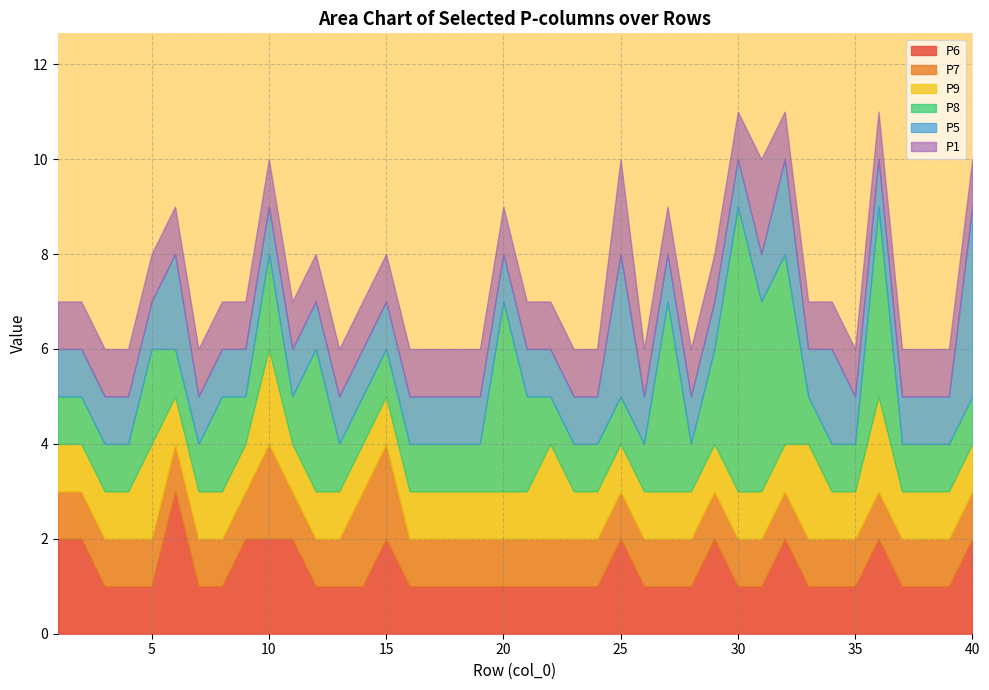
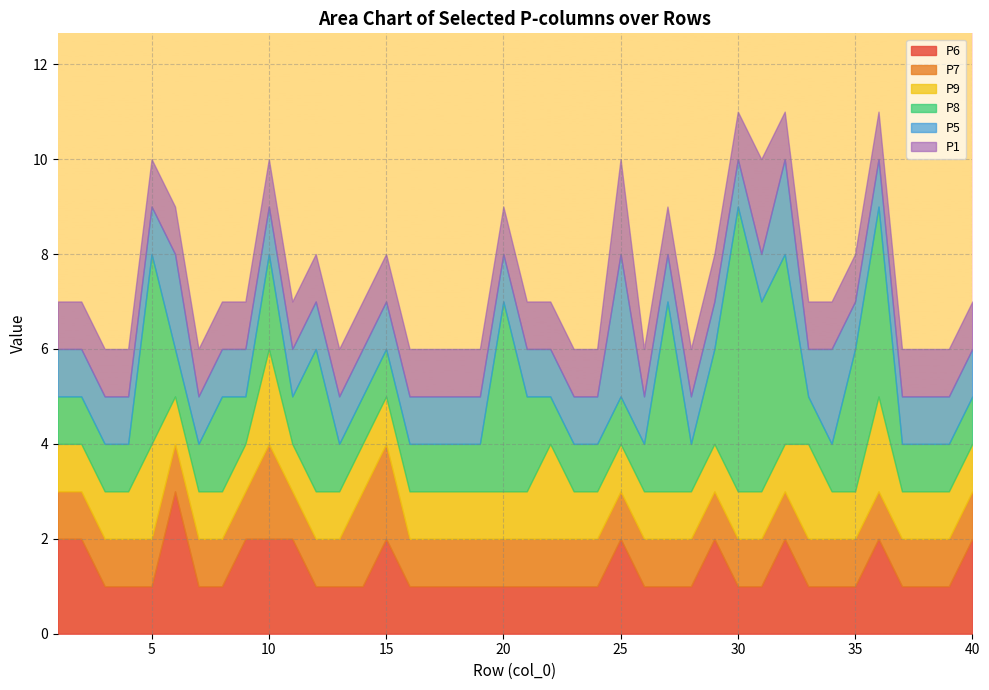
P8, 5: 2 -> 4
P8, 35: 1 -> 3
P5, 40: 4 -> 1
